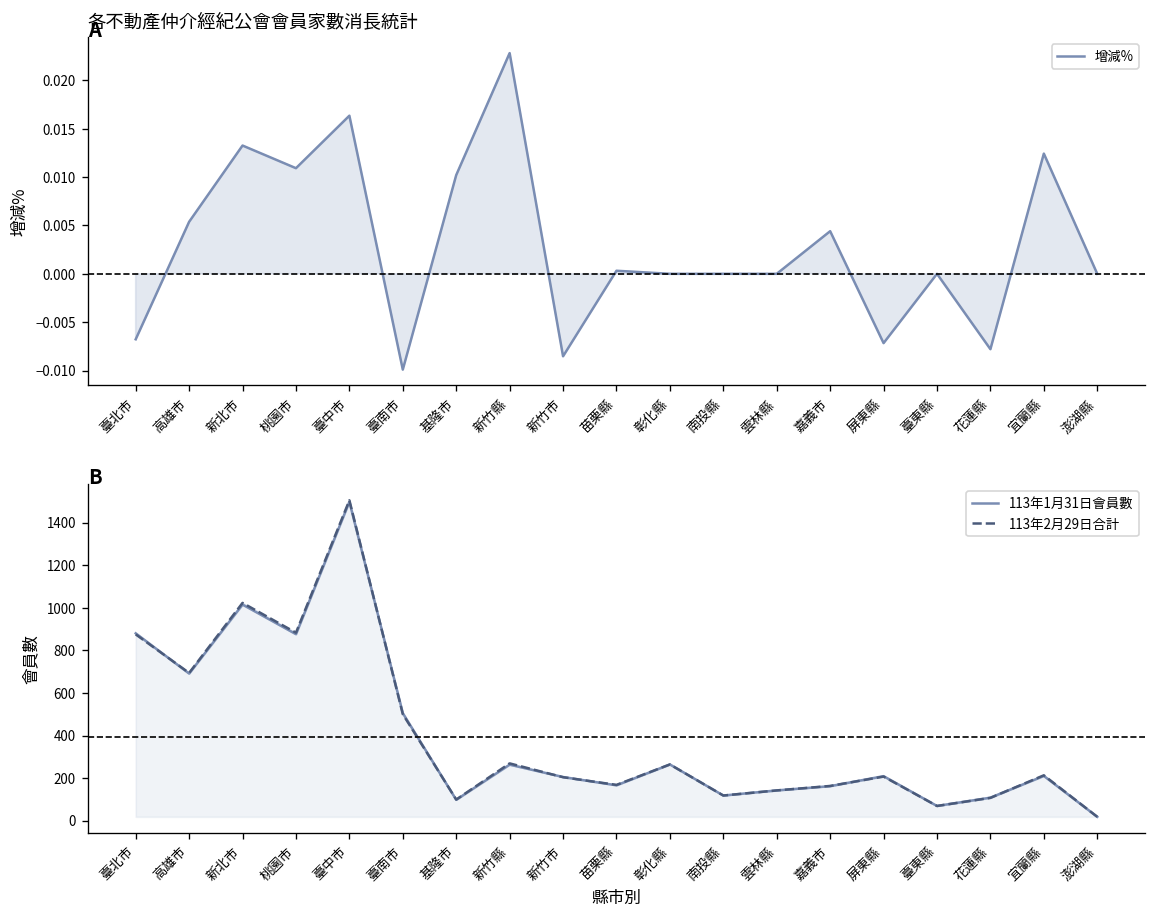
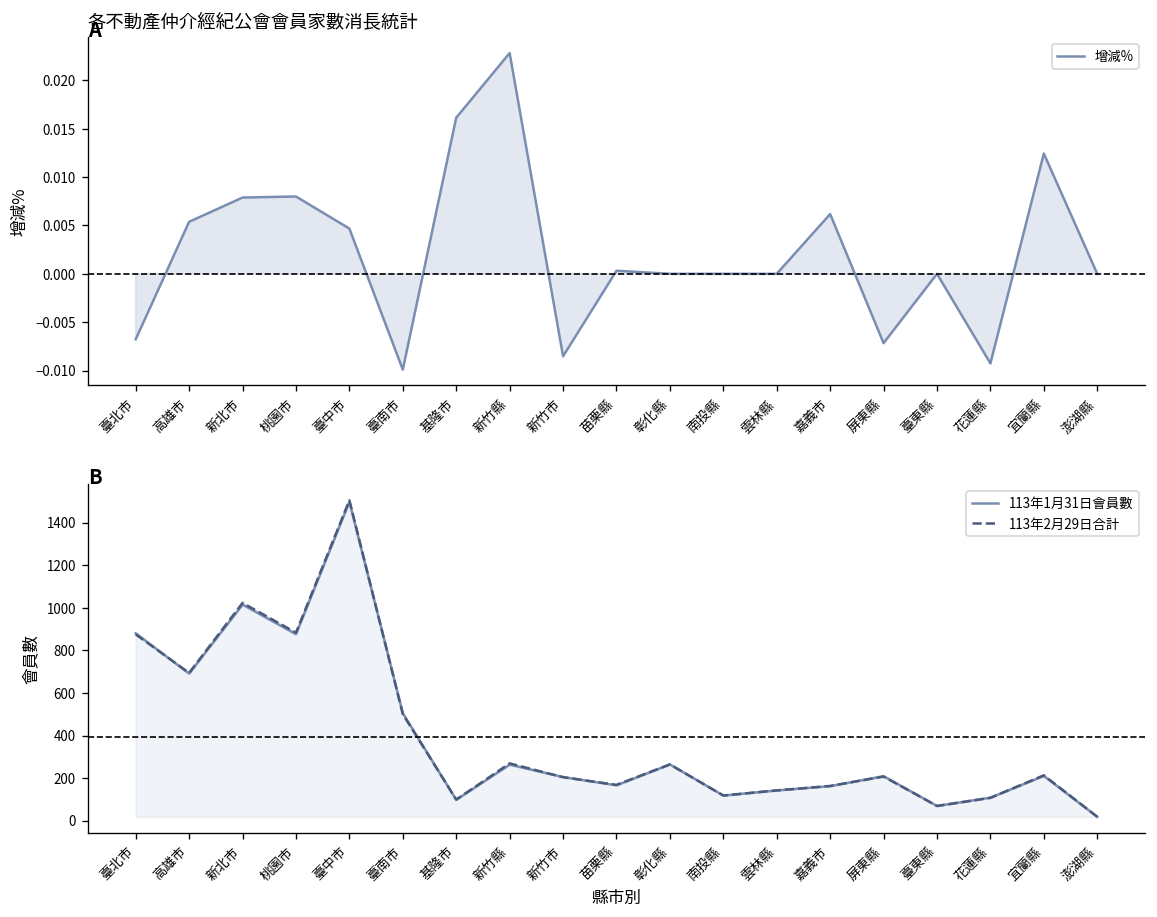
各不動產仲介經紀公會會員家數消長統計, 新北市: 0.013 -> 0.008
各不動產仲介經紀公會會員家數消長統計, 桃園市: 0.011 -> 0.008
各不動產仲介經紀公會會員家數消長統計, 臺中市: 0.016 -> 0.005
各不動產仲介經紀公會會員家數消長統計, 基隆市: 0.010 -> 0.016
各不動產仲介經紀公會會員家數消長統計, 嘉義市: 0.004 -> 0.006
各不動產仲介經紀公會會員家數消長統計, 花蓮縣: -0.008 -> -0.009
